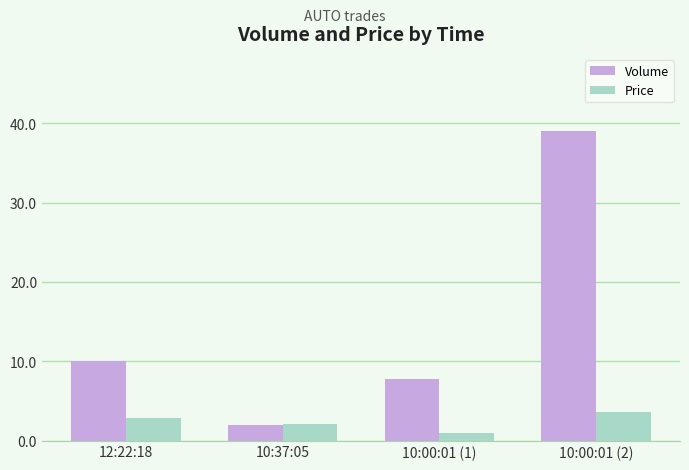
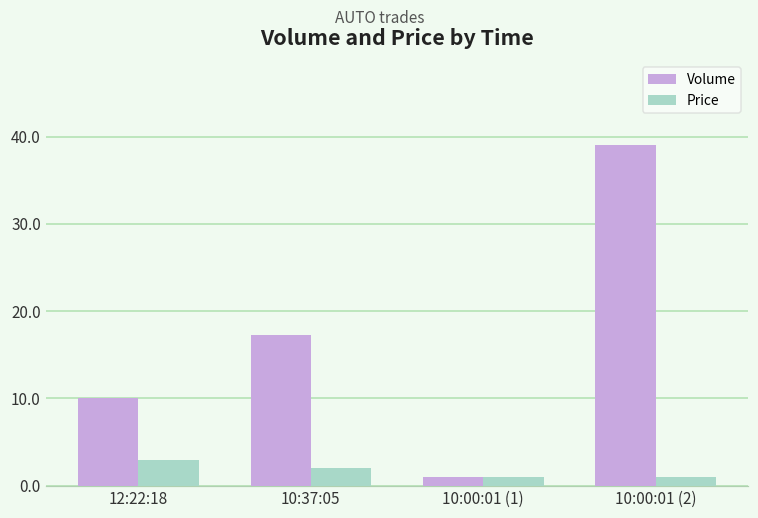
Volume, 10:37:05: 2 -> 17
Volume, 10:00:01 (1): 8 -> 1
Price, 10:00:01 (2): 4 -> 1
